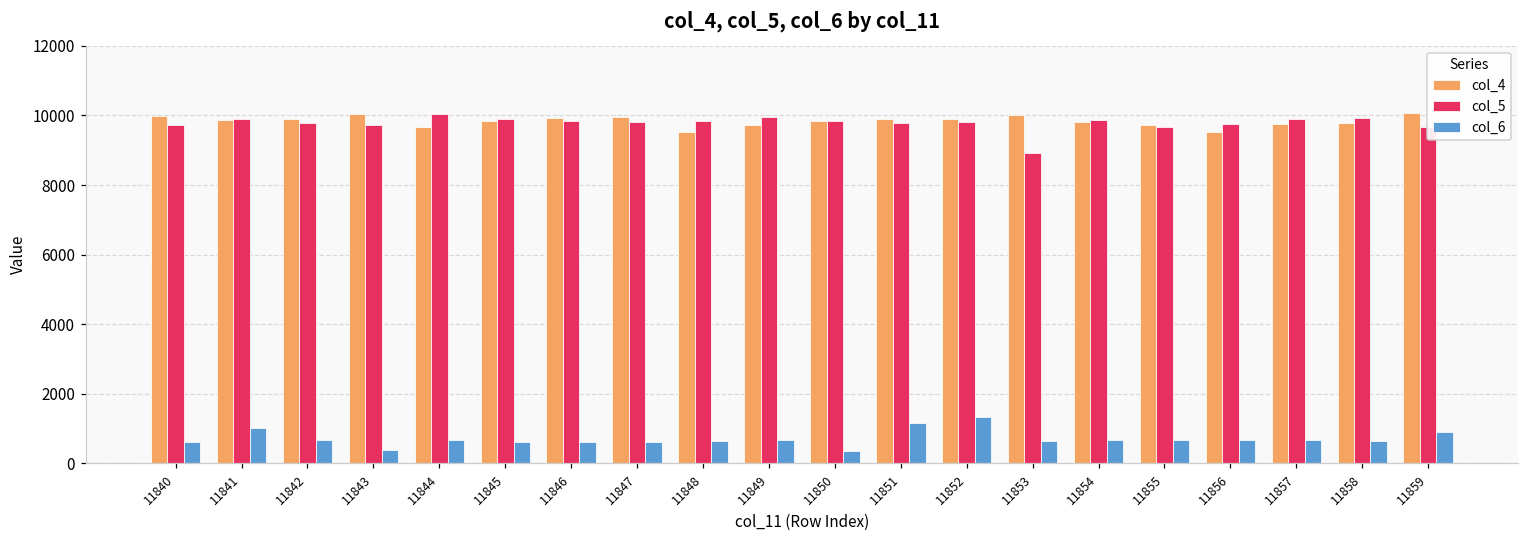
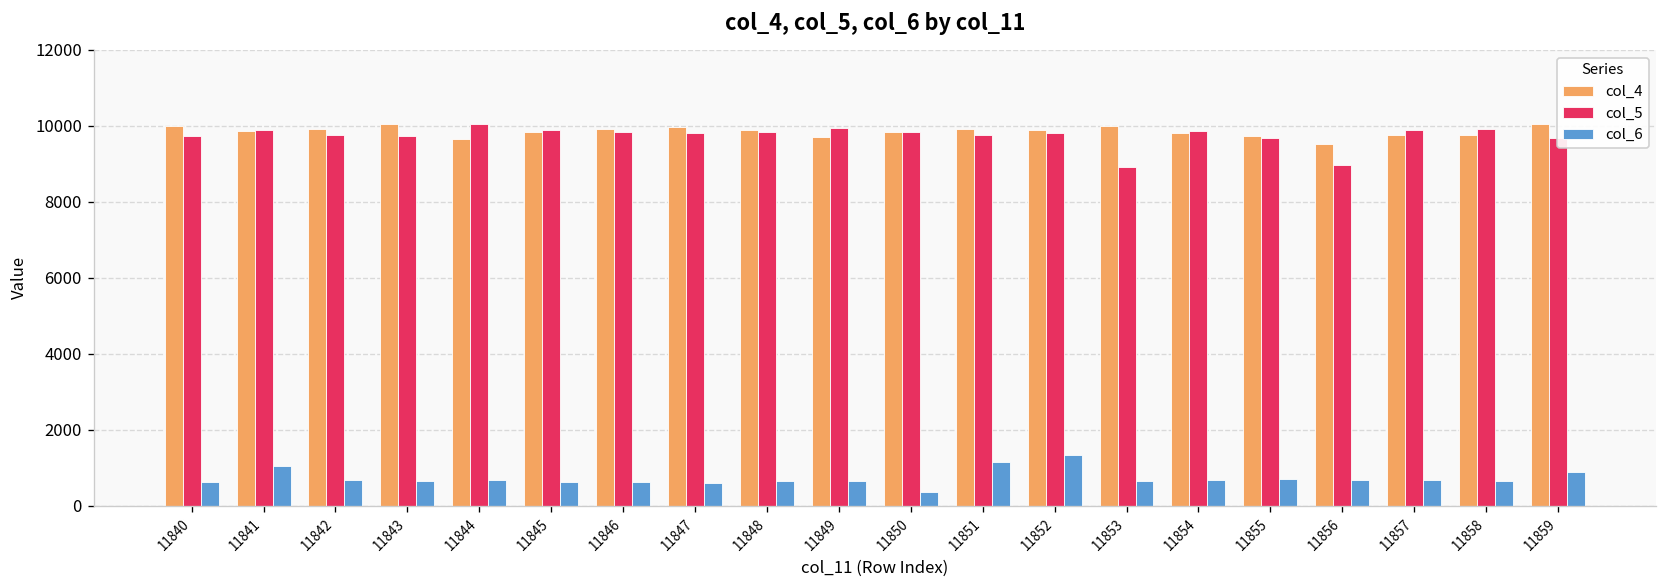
col_6, 11843: 400 -> 600
col_4, 11848: 9500 -> 9900
col_5, 11856: 9800 -> 9000
